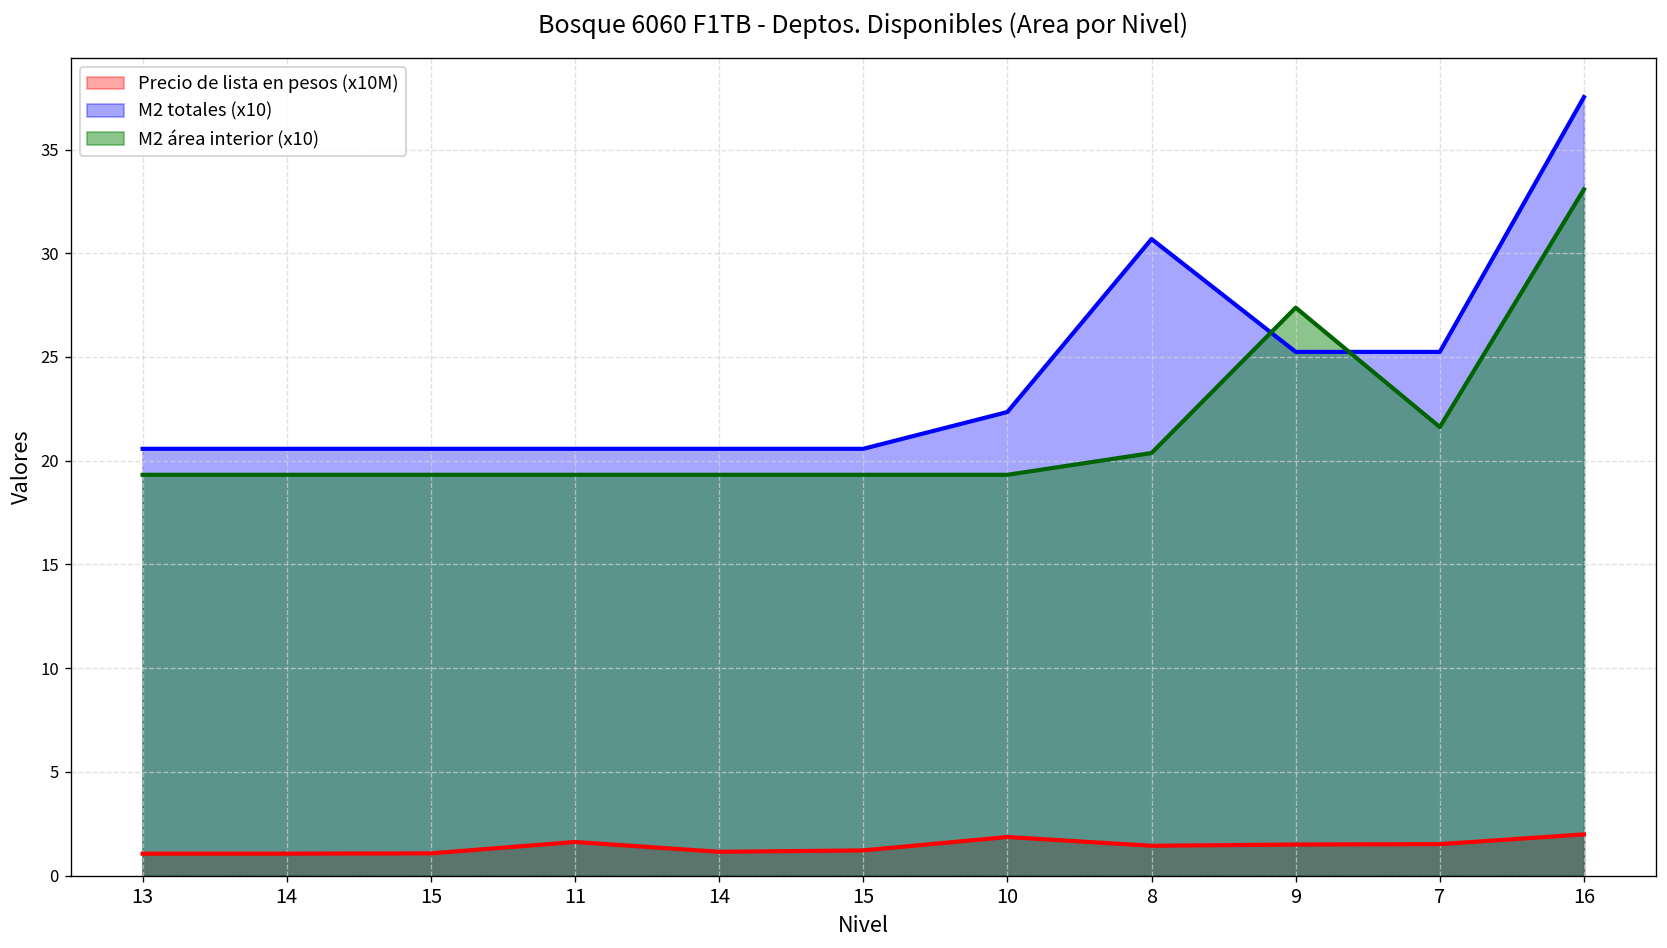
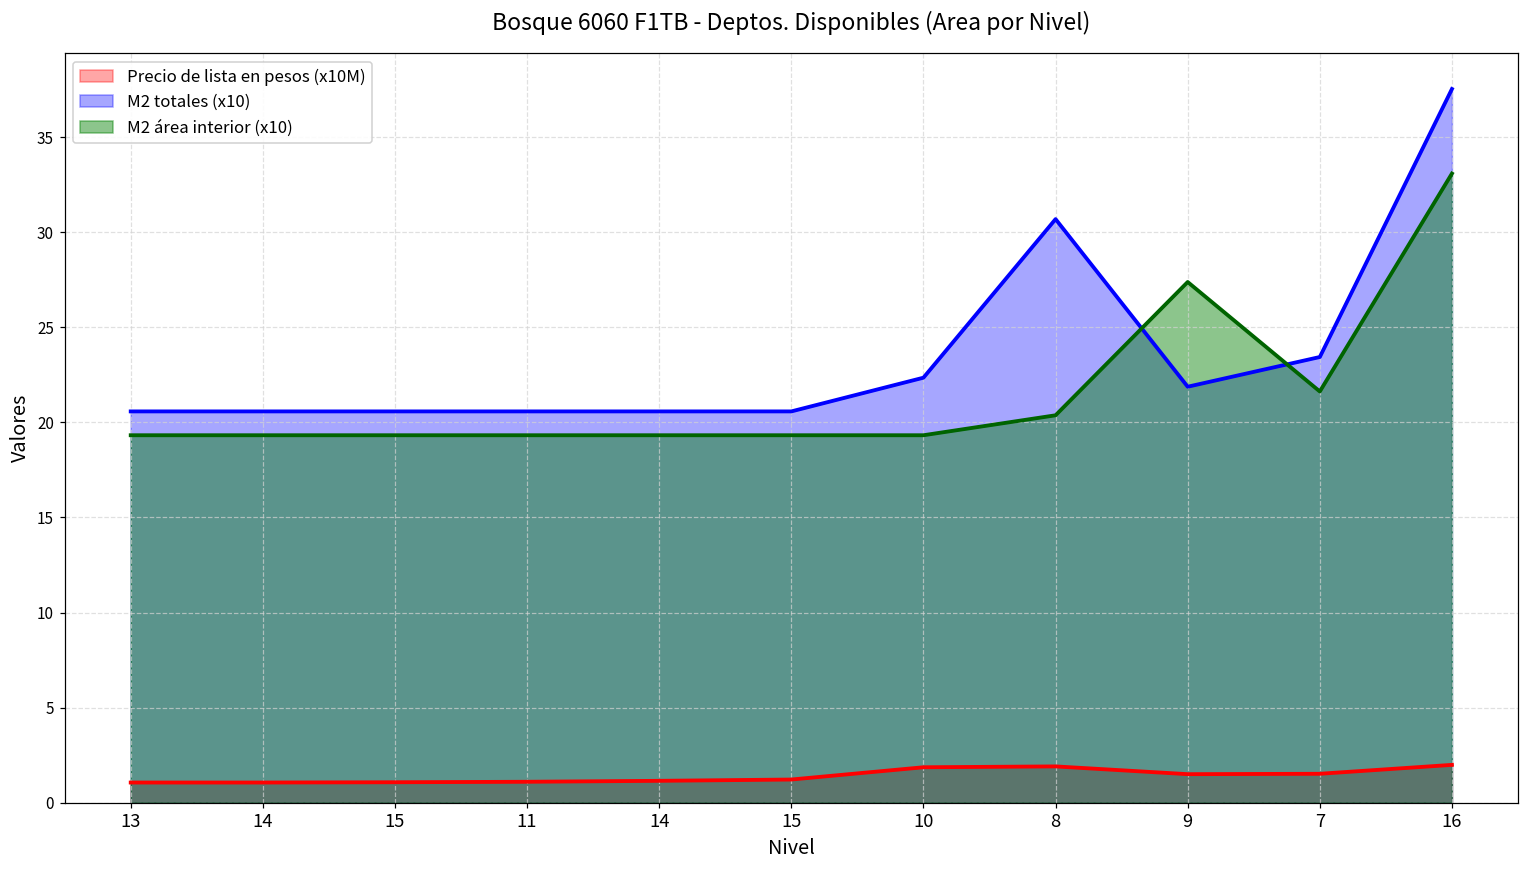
Precio de lista en pesos (x10M), 11: 1.6 -> 1.1
Precio de lista en pesos (x10M), 8: 1.4 -> 1.9
M2 totales (x10), 9: 25.2 -> 21.9
M2 totales (x10), 7: 25.2 -> 23.4
